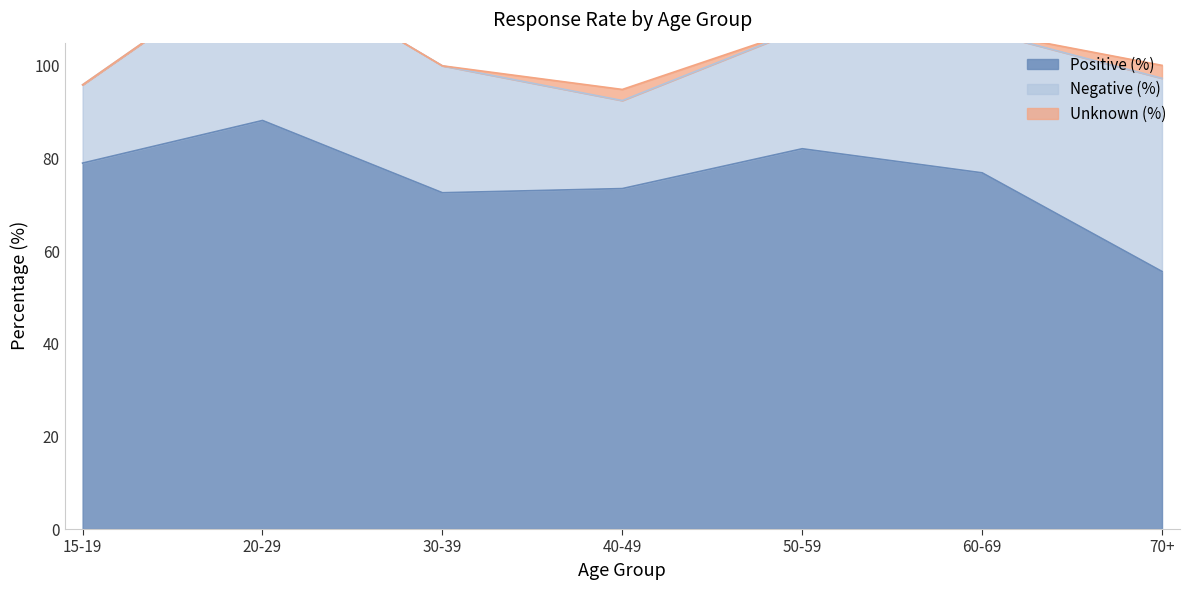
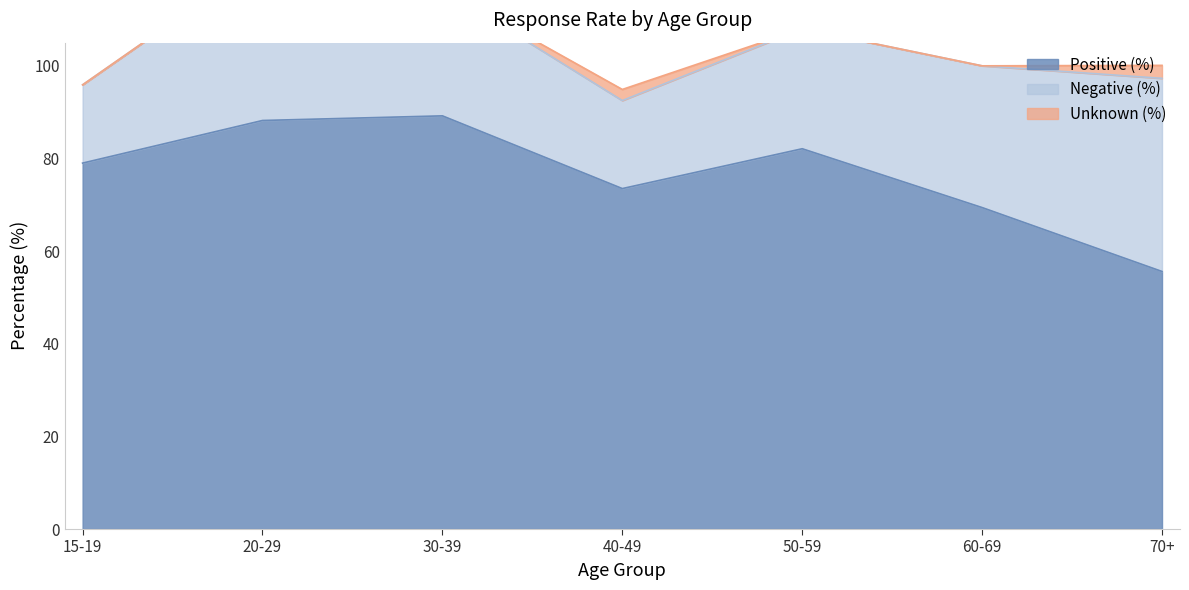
Positive (%), 30-39: 73 -> 89
Positive (%), 60-69: 77 -> 69
